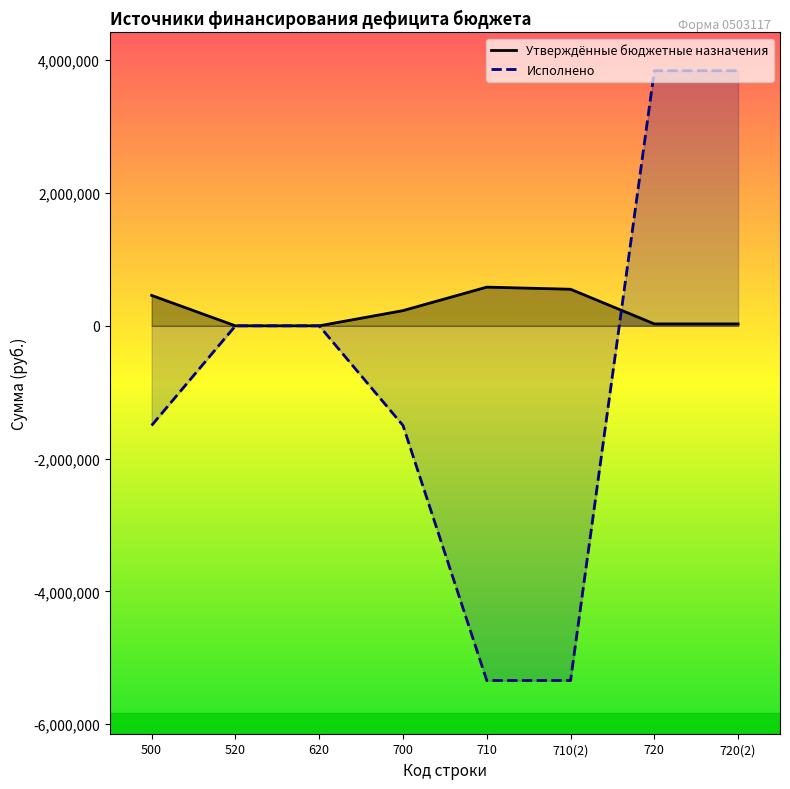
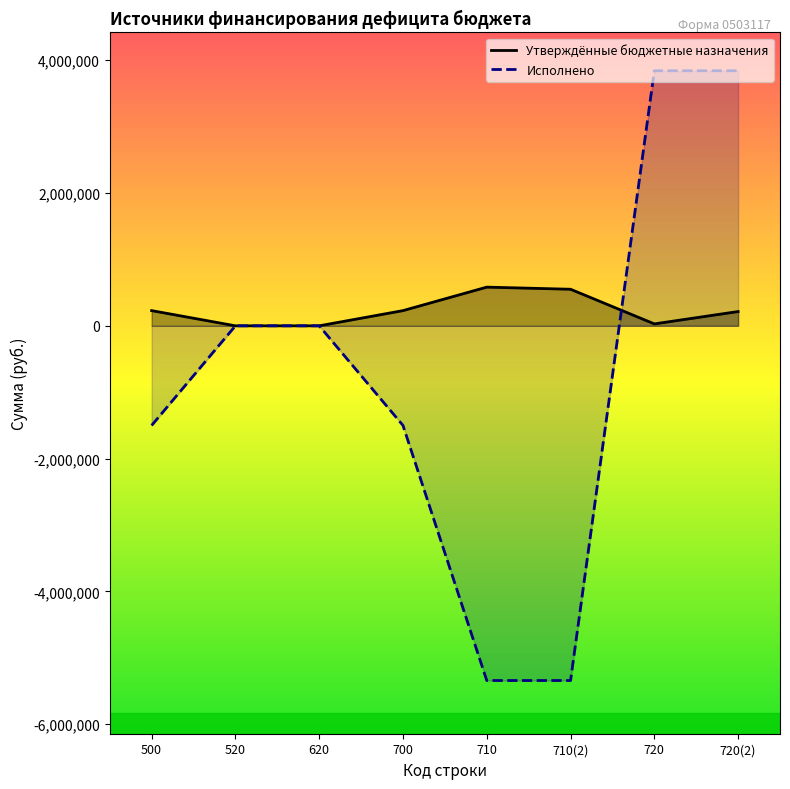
Утверждённые бюджетные назначения, 500: 500,000 -> 200,000
Утверждённые бюджетные назначения, 720(2): 0 -> 200,000
